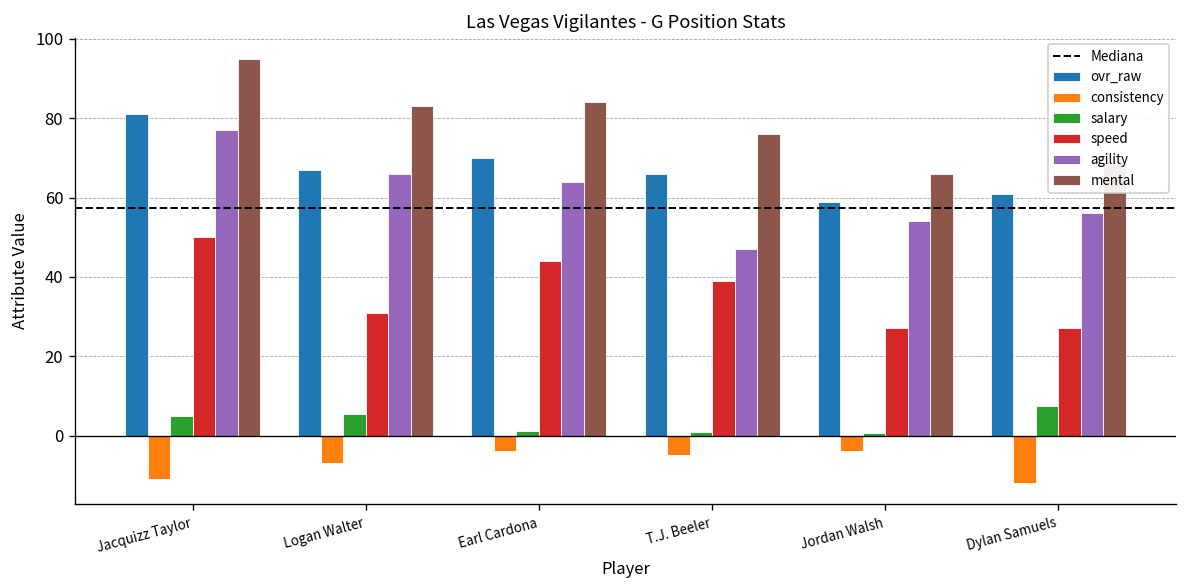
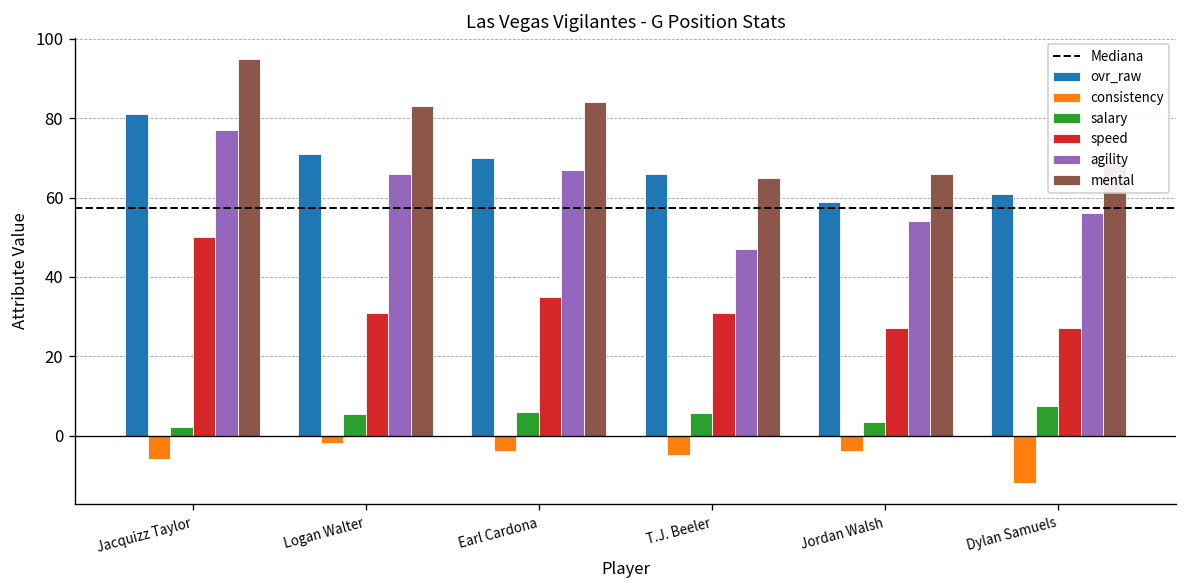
consistency, Jacquizz Taylor: -11 -> -6
salary, Jacquizz Taylor: 5 -> 2
ovr_raw, Logan Walter: 67 -> 71
consistency, Logan Walter: -7 -> -2
salary, Earl Cardona: 1 -> 6
speed, Earl Cardona: 44 -> 35
agility, Earl Cardona: 64 -> 67
salary, T.J. Beeler: 1 -> 6
speed, T.J. Beeler: 39 -> 31
mental, T.J. Beeler: 76 -> 65
salary, Jordan Walsh: 1 -> 4
